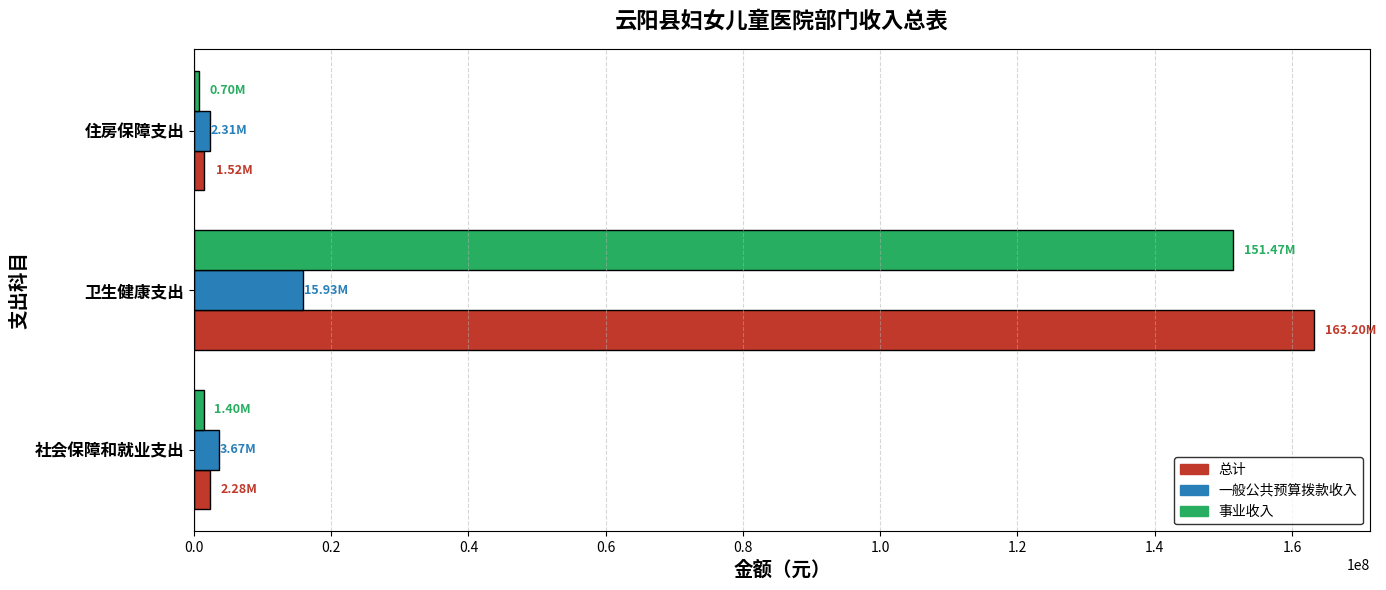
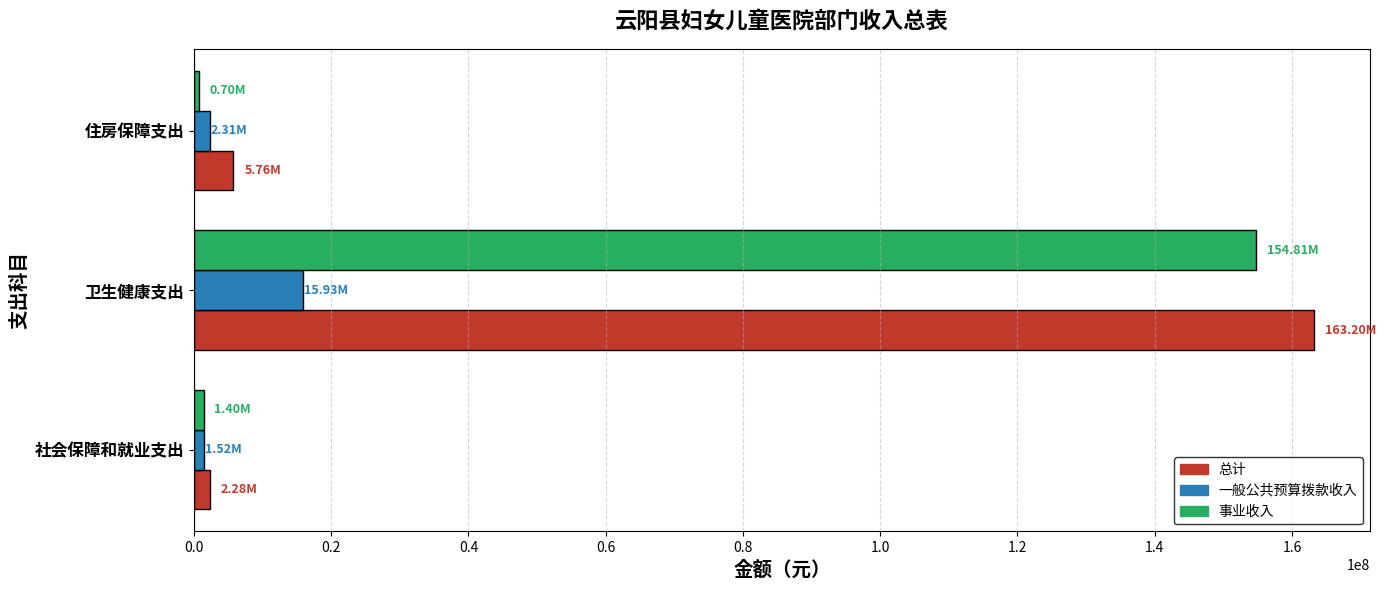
总计, 住房保障支出: 1.52M -> 5.76M
事业收入, 卫生健康支出: 151.47M -> 154.81M
一般公共预算拨款收入, 社会保障和就业支出: 3.67M -> 1.52M
